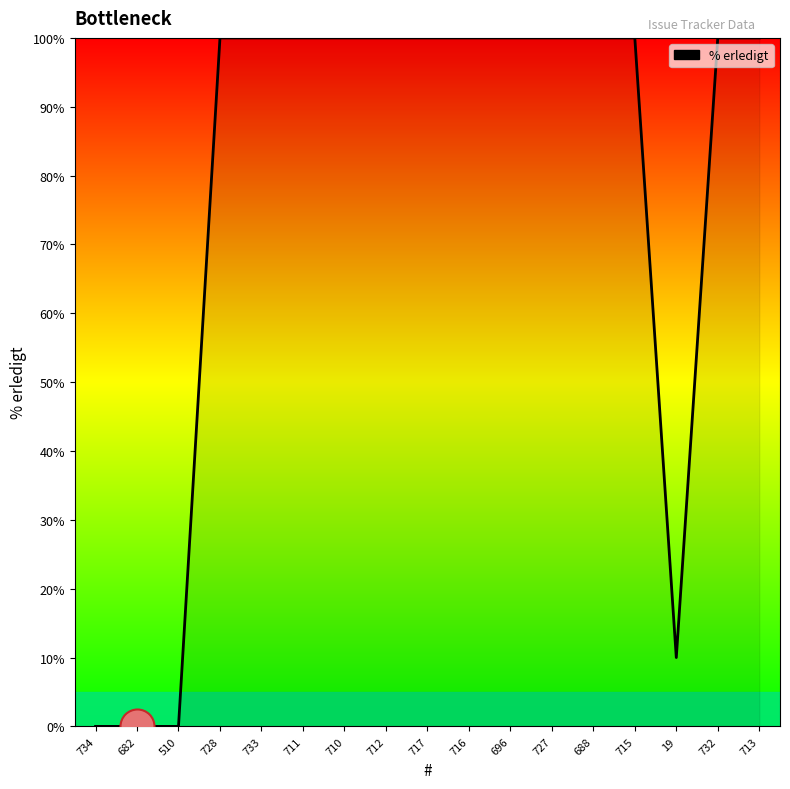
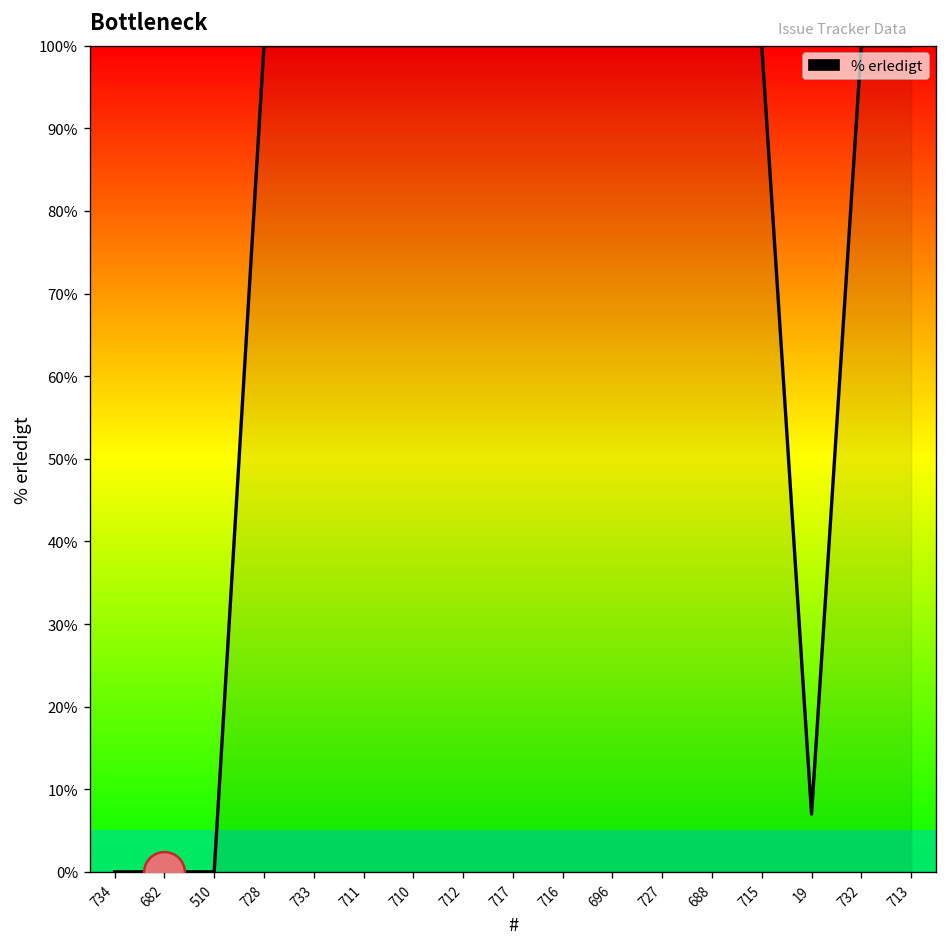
% erledigt, 19: 10% -> 7%
